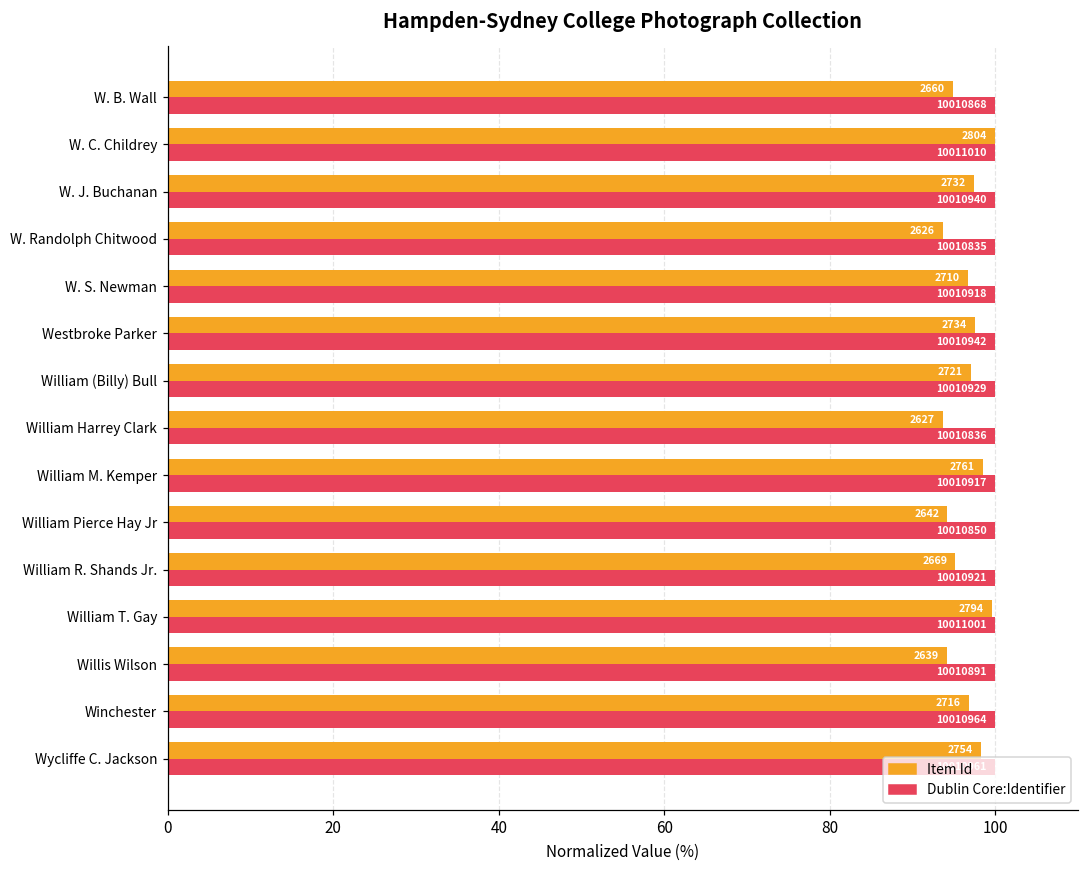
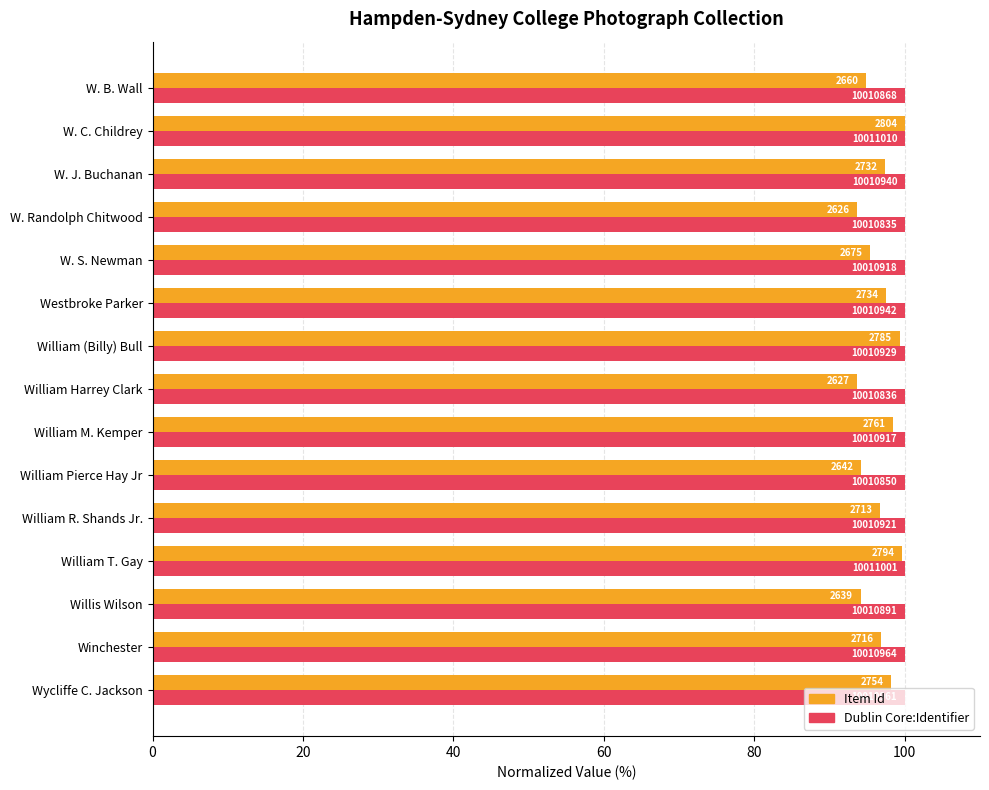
Item Id, W. S. Newman: 2710 -> 2675
Item Id, William (Billy) Bull: 2721 -> 2785
Item Id, William R. Shands Jr.: 2669 -> 2713
